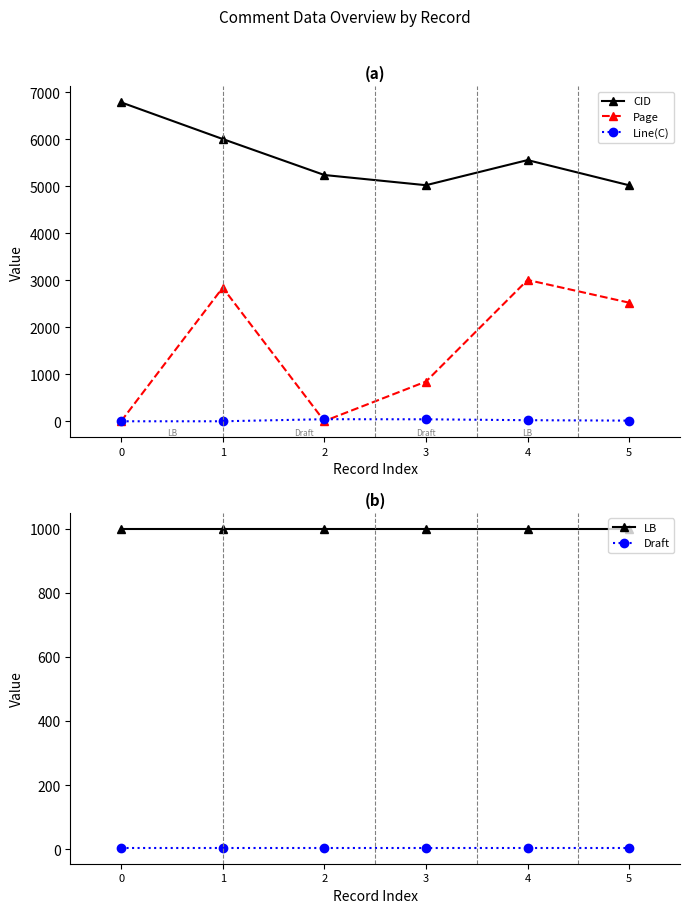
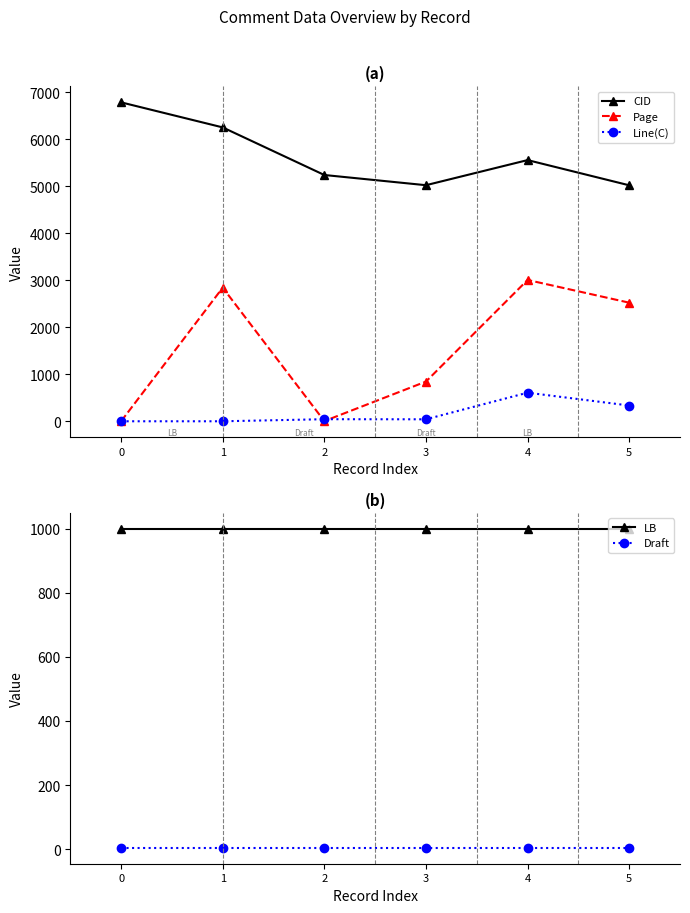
(a), CID, 1: 6000 -> 6200
(a), Line(C), 4: 0 -> 600
(a), Line(C), 5: 0 -> 300
